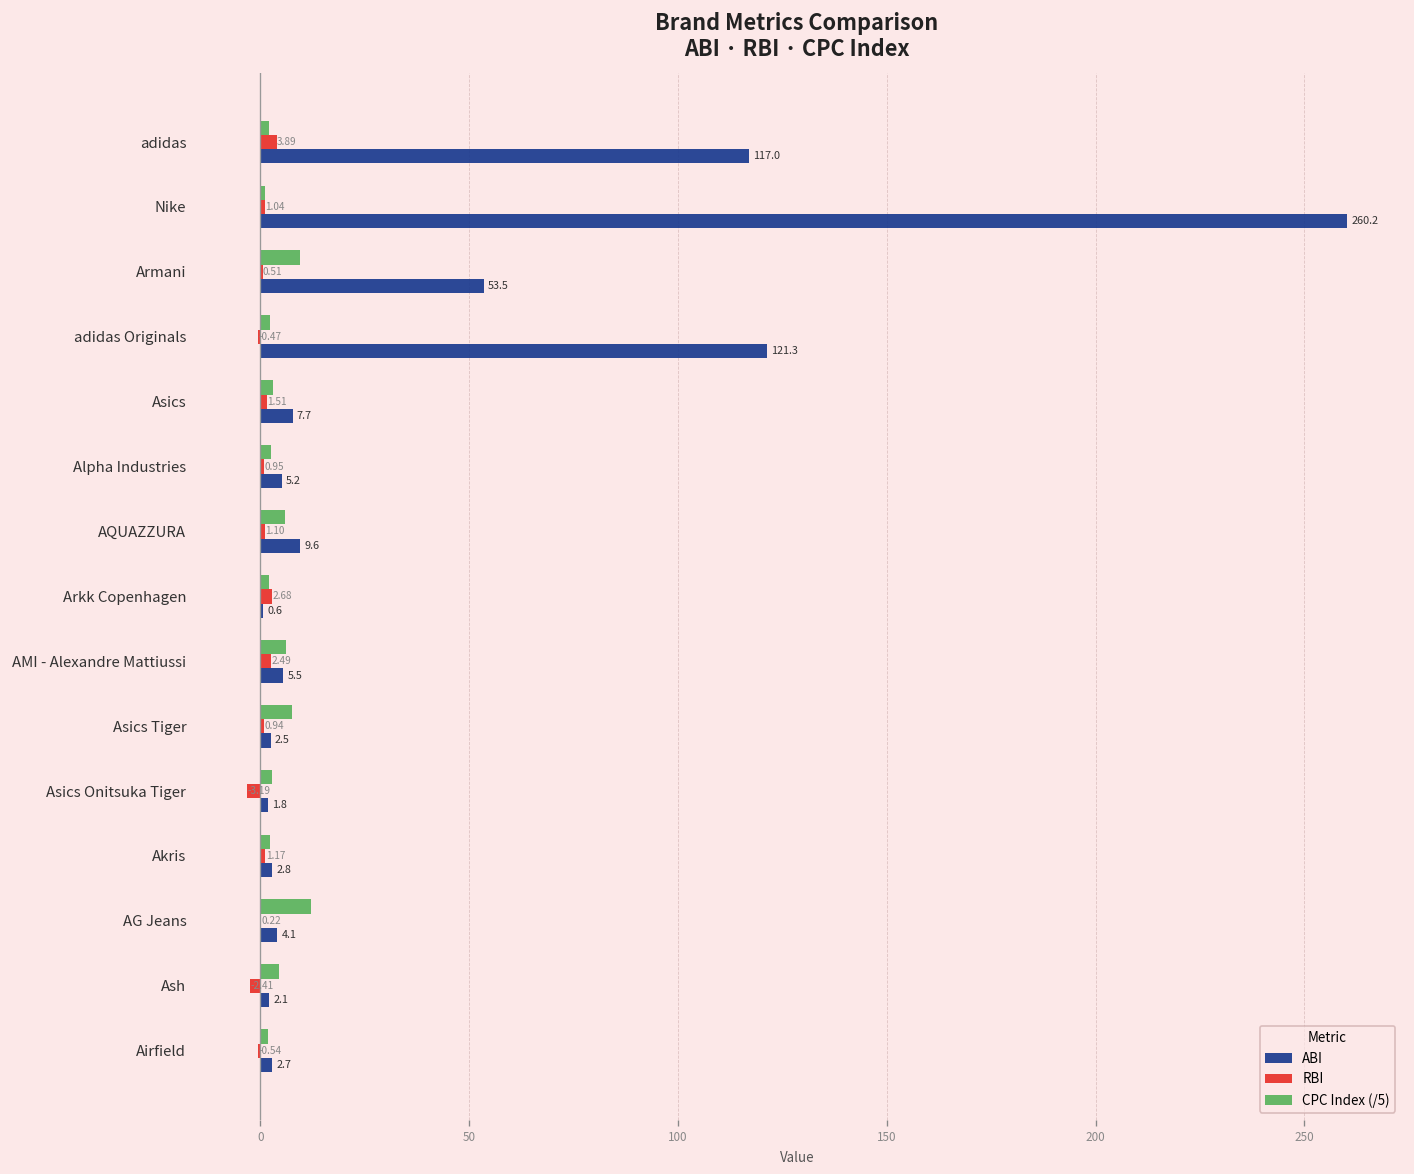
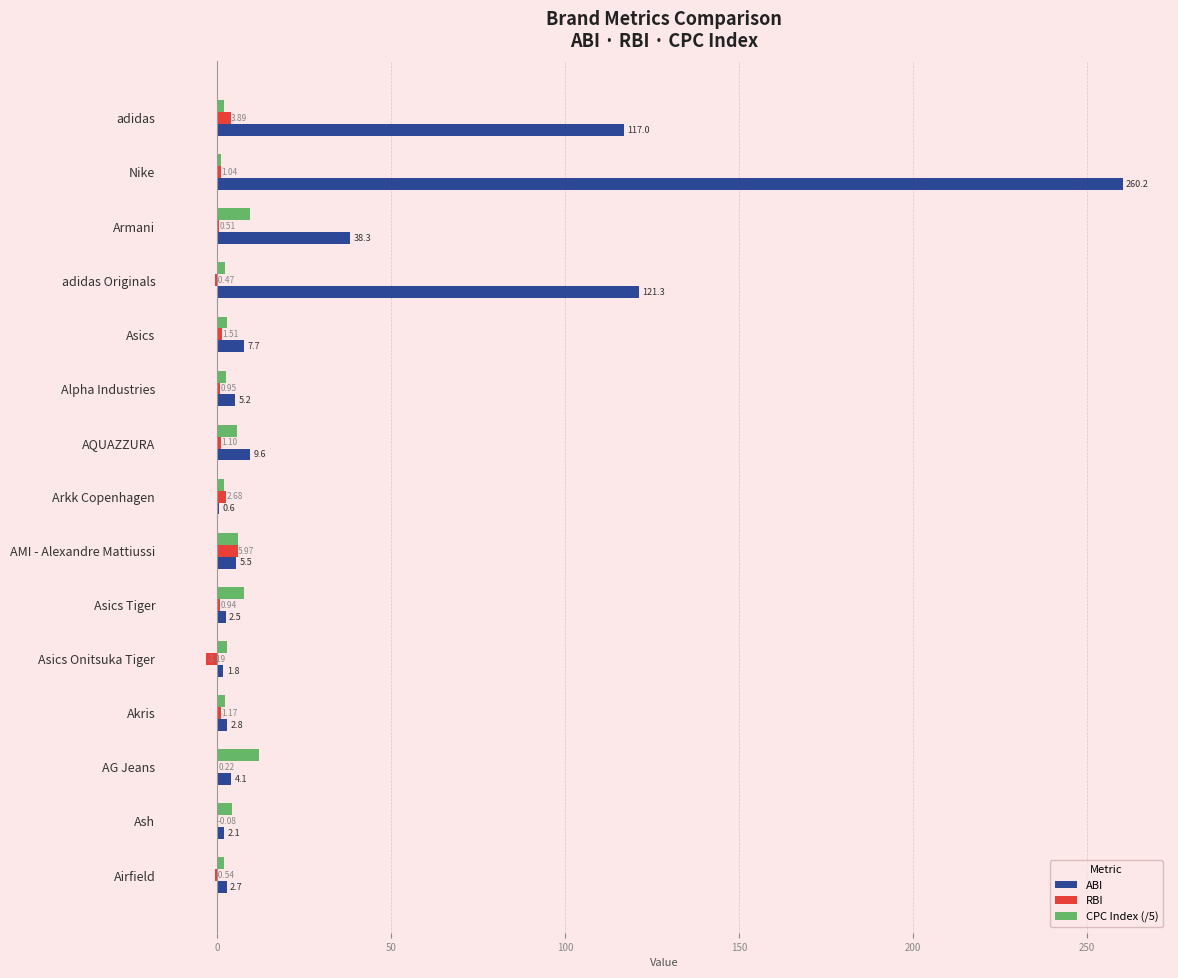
ABI, Armani: 53.5 -> 38.3
RBI, AMI - Alexandre Mattiussi: 2.49 -> 5.97
RBI, Ash: -2.41 -> -0.08
